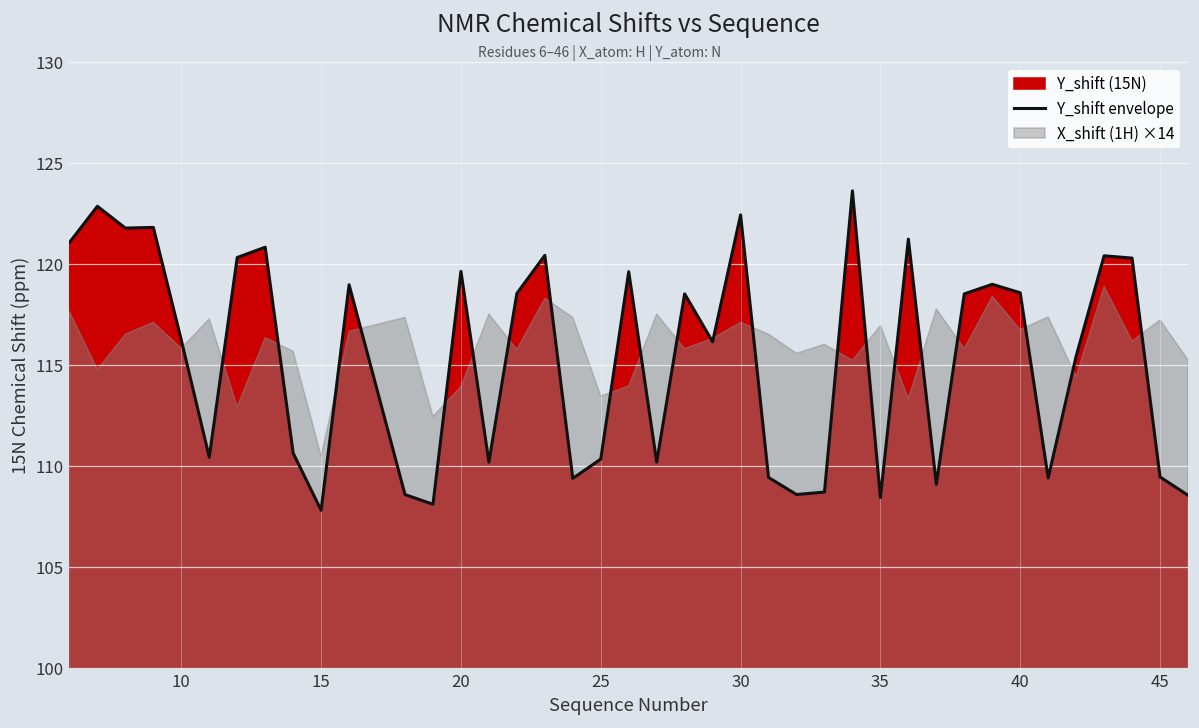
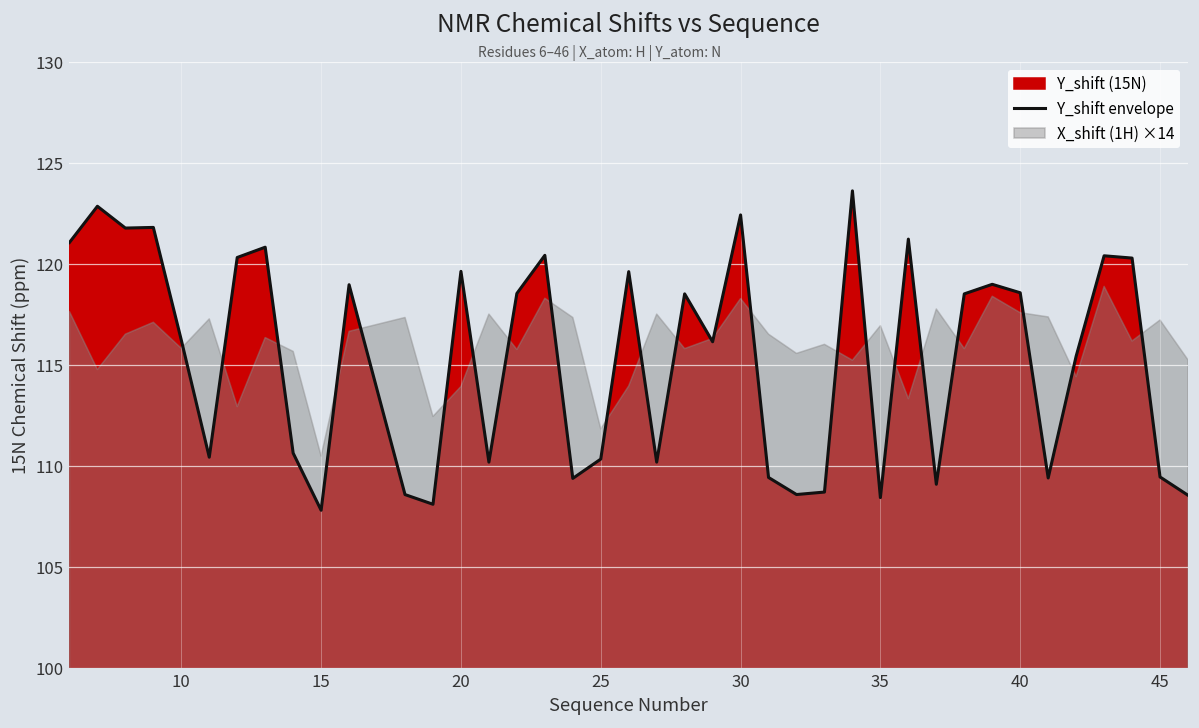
X_shift (1H) ×14, 25: 113.5 -> 111.8
X_shift (1H) ×14, 30: 117.1 -> 118.3
X_shift (1H) ×14, 40: 116.8 -> 117.6
